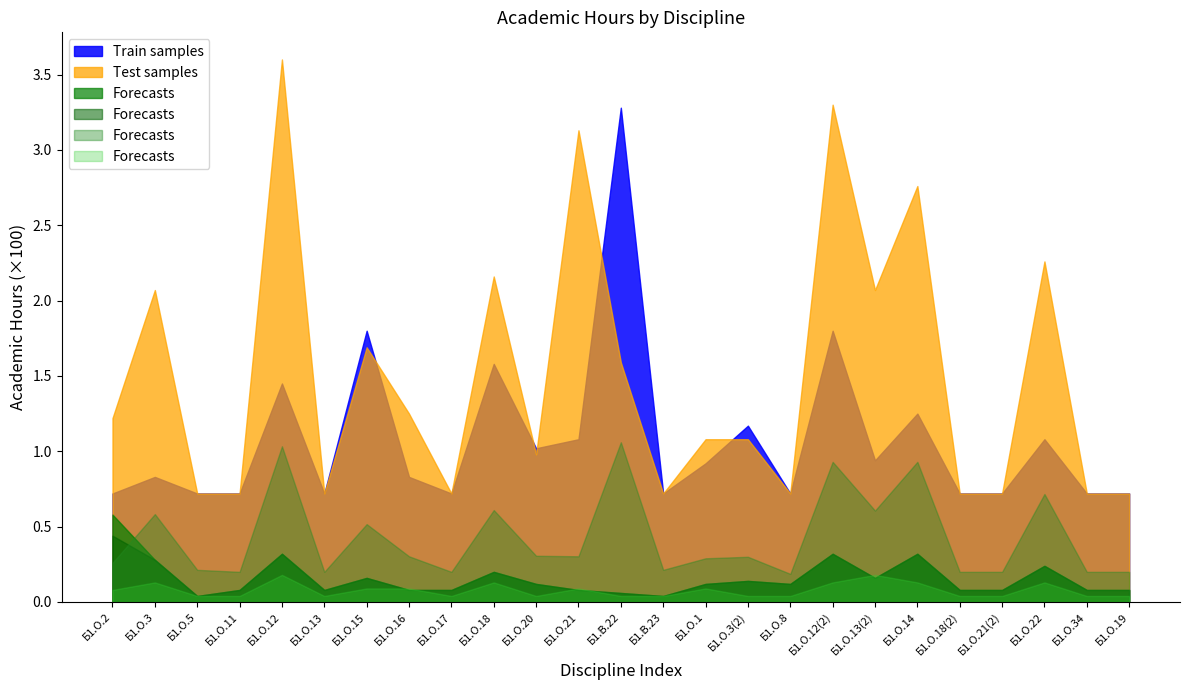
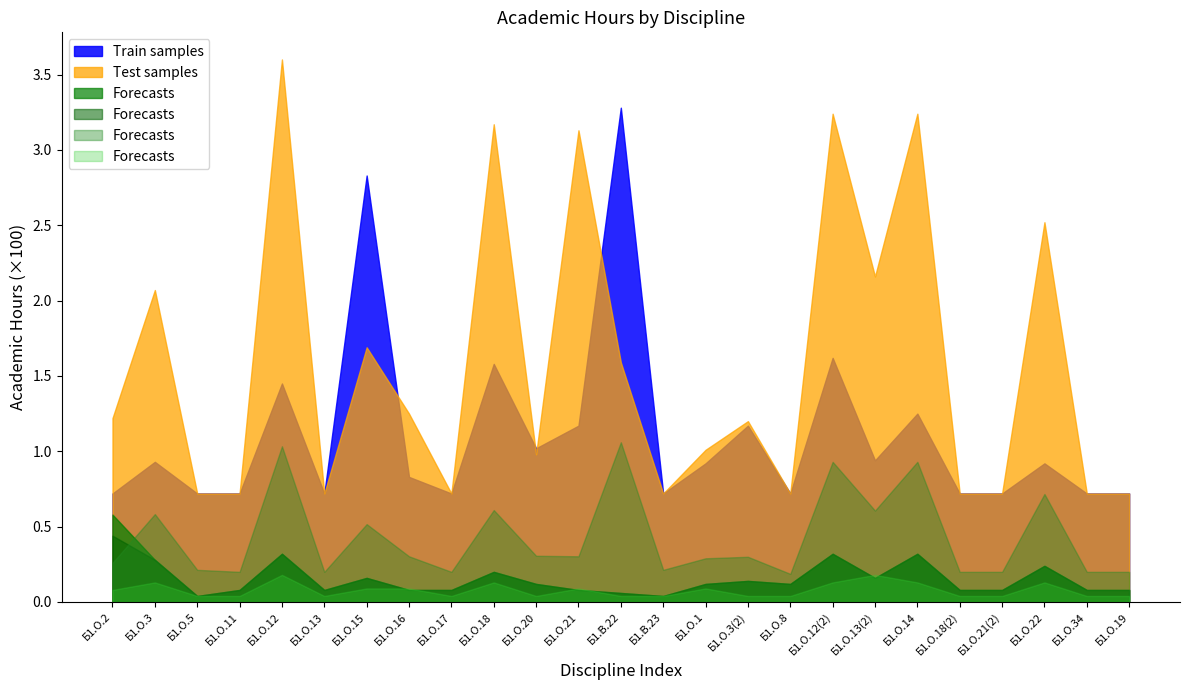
Train samples, Б1.О.3: 0.83 -> 0.93
Train samples, Б1.О.15: 1.80 -> 2.83
Test samples, Б1.О.18: 2.16 -> 3.17
Train samples, Б1.О.21: 1.08 -> 1.17
Test samples, Б1.О.1: 1.08 -> 1.01
Test samples, Б1.О.3(2): 1.08 -> 1.20
Train samples, Б1.О.12(2): 1.80 -> 1.62
Test samples, Б1.О.12(2): 3.30 -> 3.24
Test samples, Б1.О.13(2): 2.07 -> 2.16
Test samples, Б1.О.14: 2.76 -> 3.24
Train samples, Б1.О.22: 1.08 -> 0.92
Test samples, Б1.О.22: 2.26 -> 2.52
